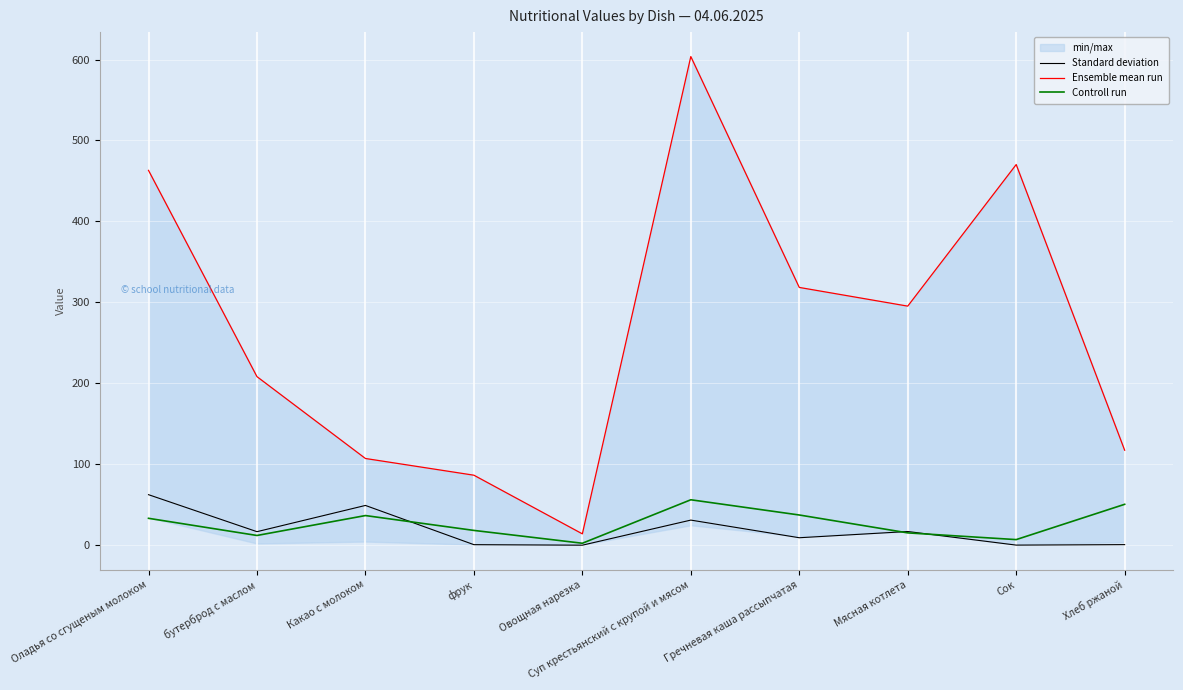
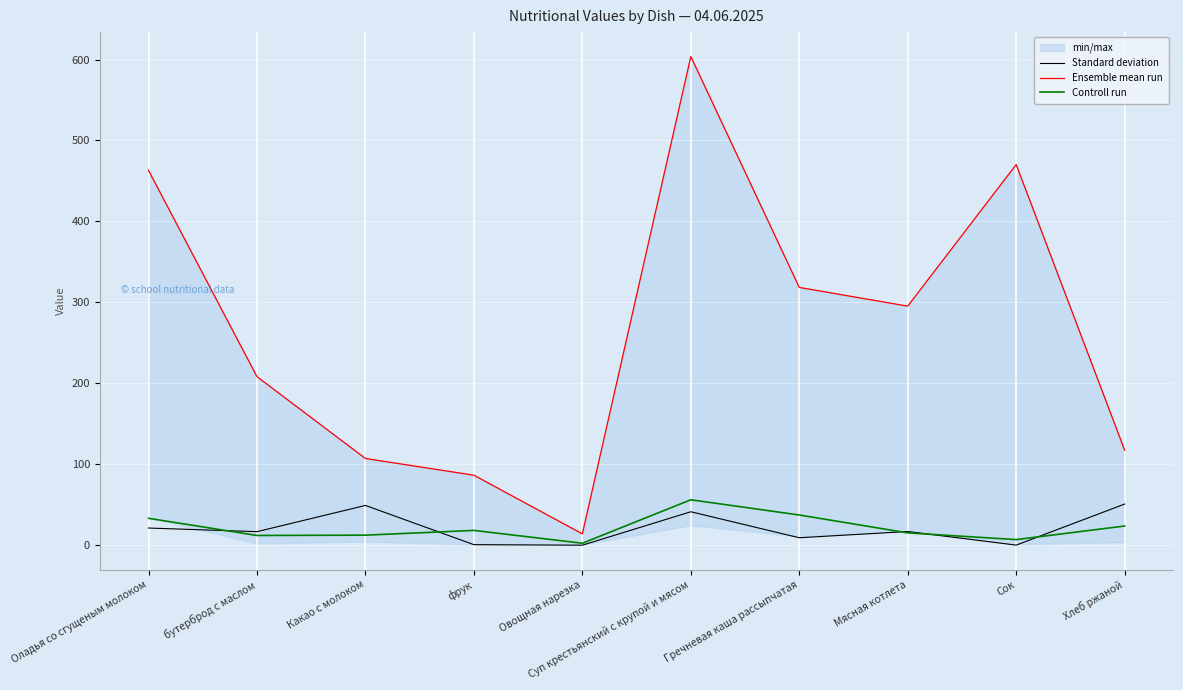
Standard deviation, Оладья со сгущеным молоком: 60 -> 20
Controll run, Какао с молоком: 40 -> 10
Standard deviation, Суп крестьянский с крупой и мясом: 30 -> 40
Standard deviation, Хлеб ржаной: 0 -> 50
Controll run, Хлеб ржаной: 50 -> 20
